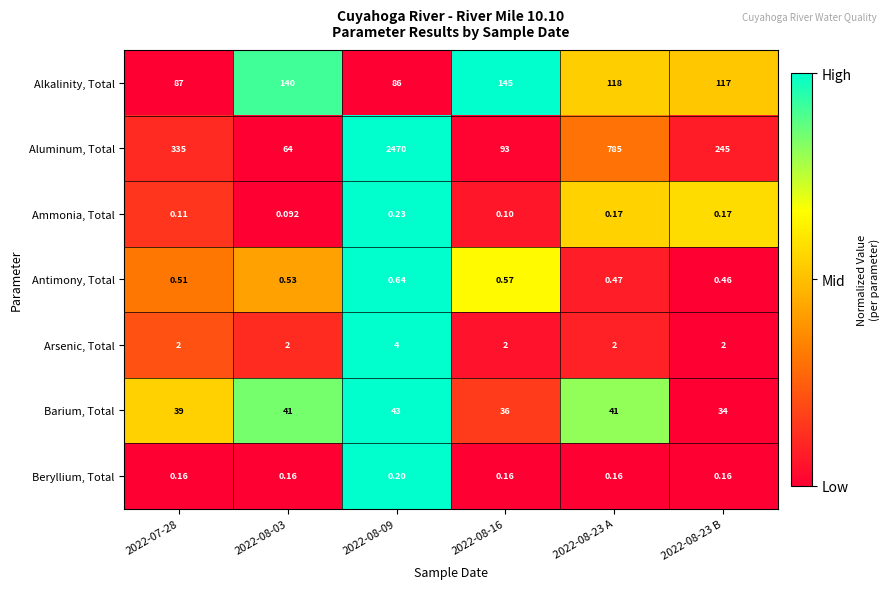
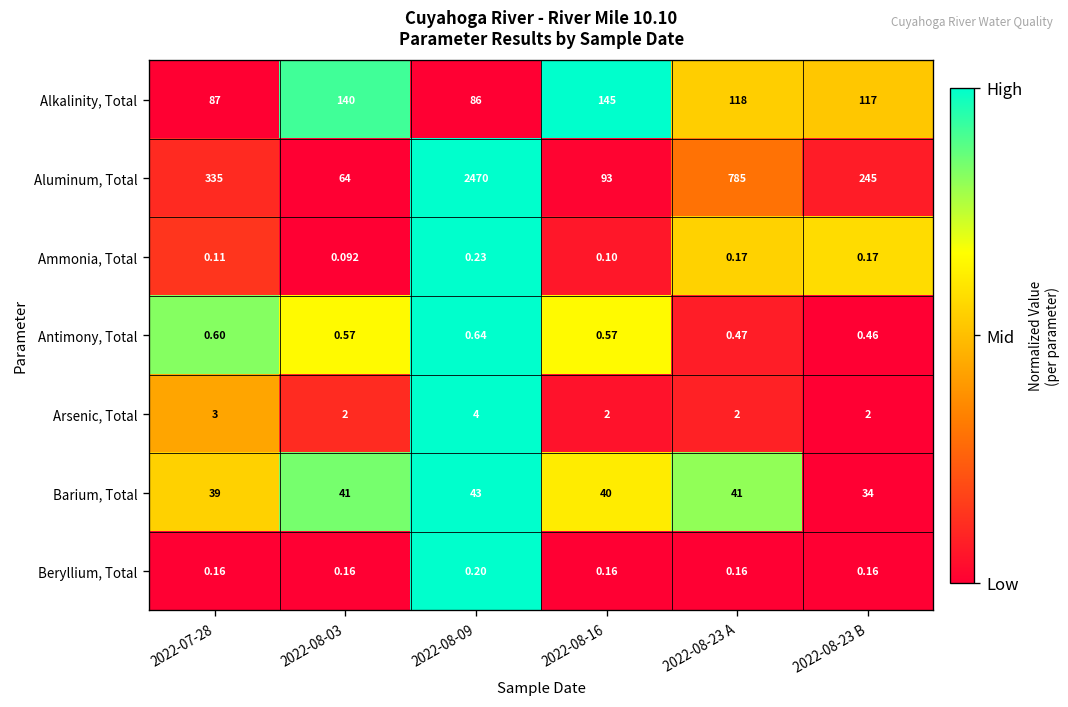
Antimony, Total, 2022-07-28: 0.51 -> 0.60
Antimony, Total, 2022-08-03: 0.53 -> 0.57
Arsenic, Total, 2022-07-28: 2 -> 3
Barium, Total, 2022-08-16: 36 -> 40
